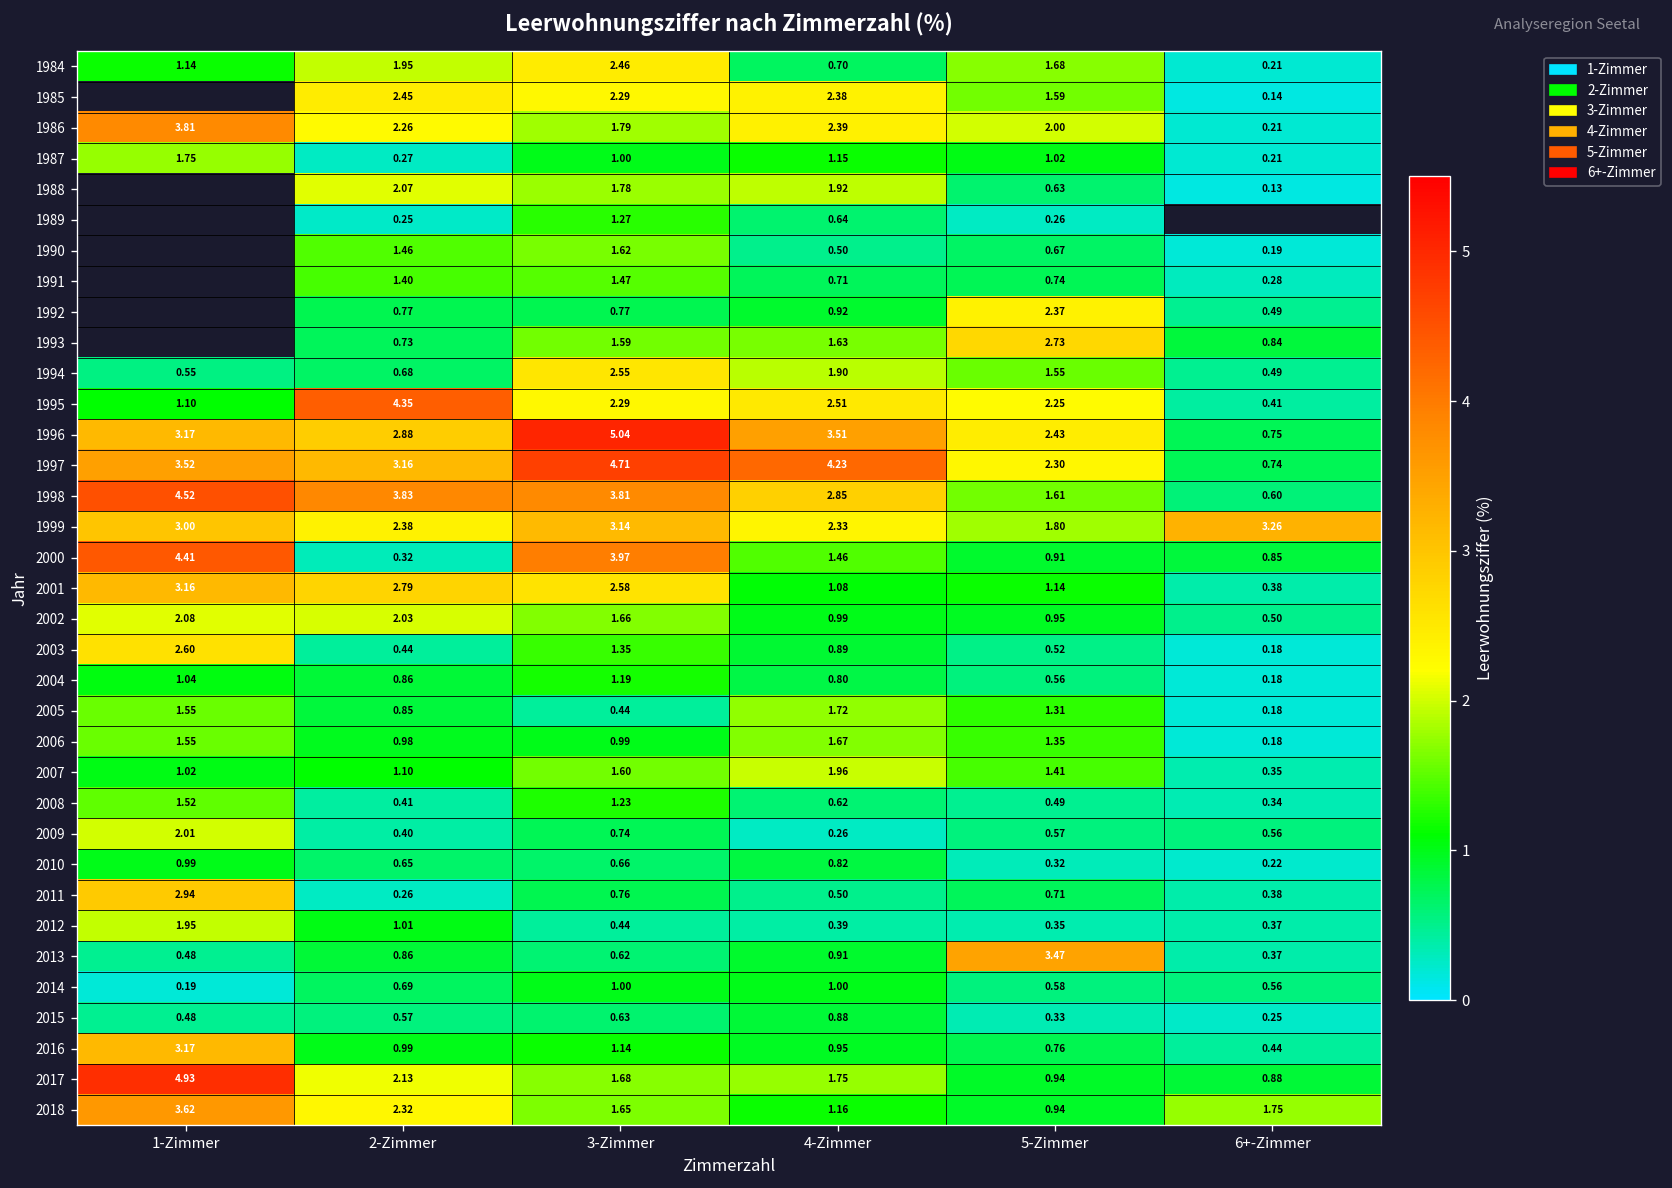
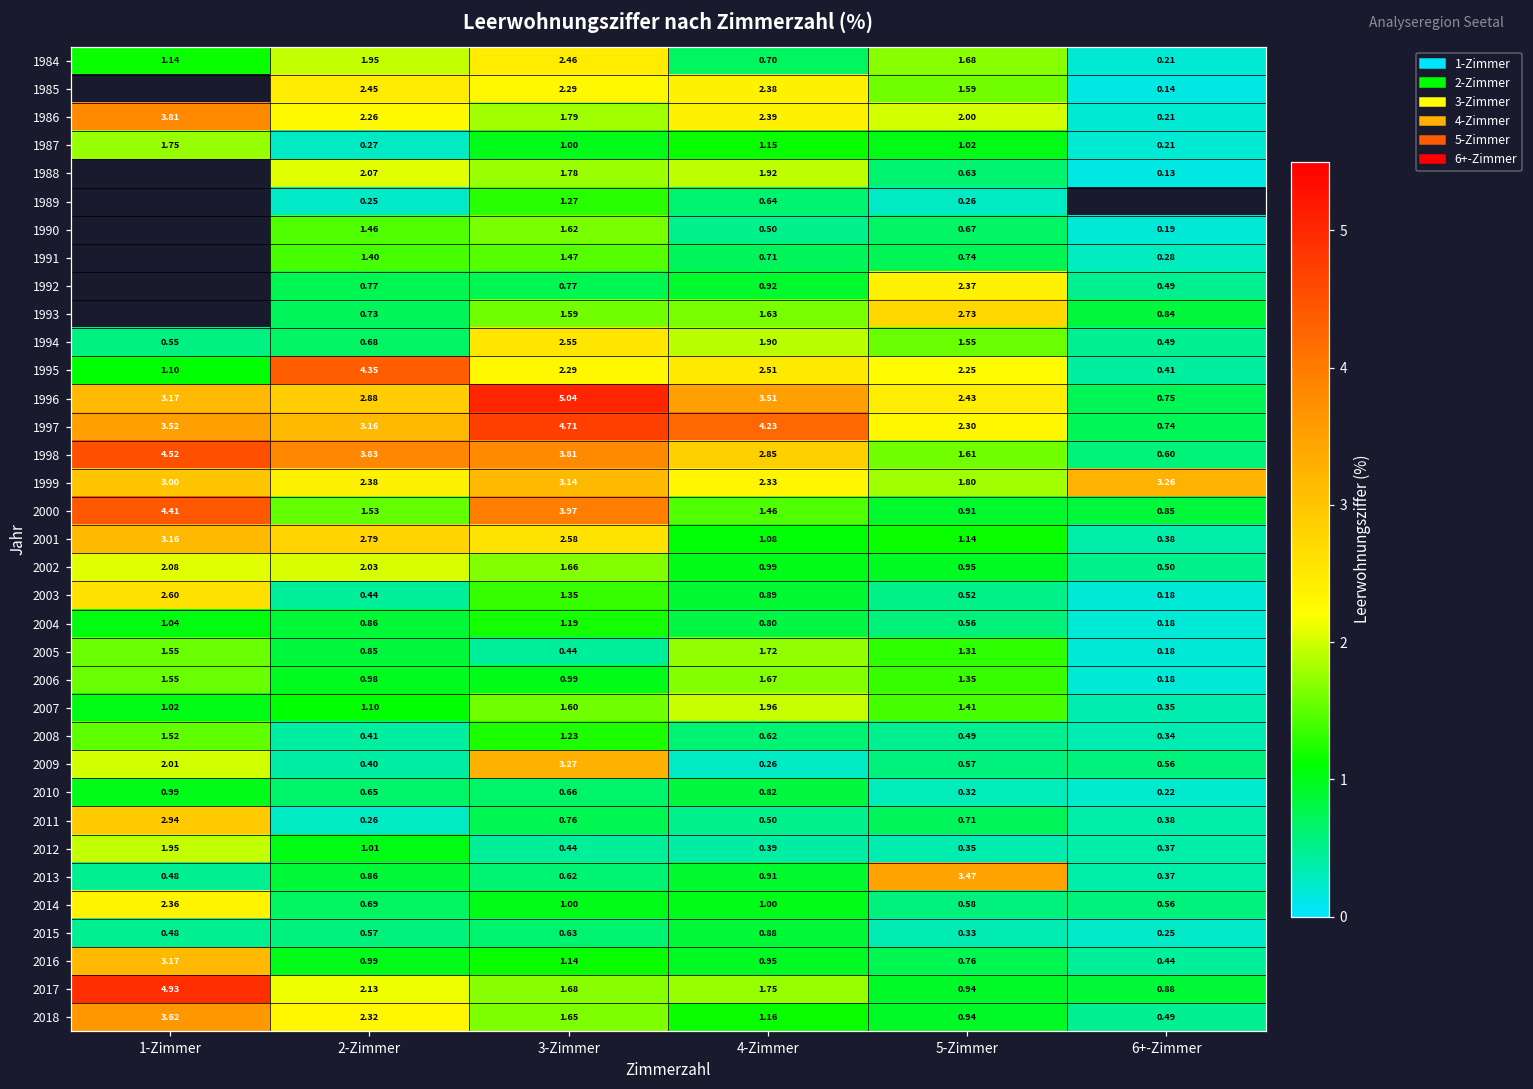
2000, 2-Zimmer: 0.32 -> 1.53
2009, 3-Zimmer: 0.74 -> 3.27
2014, 1-Zimmer: 0.19 -> 2.36
2018, 6+-Zimmer: 1.75 -> 0.49
